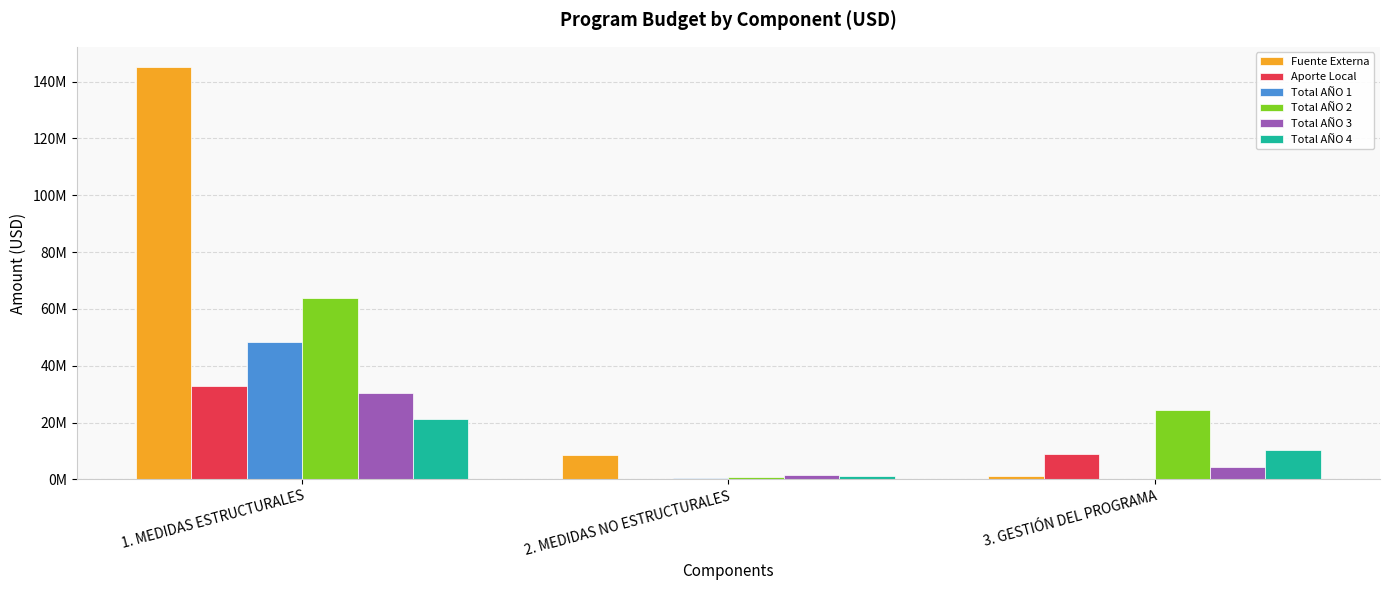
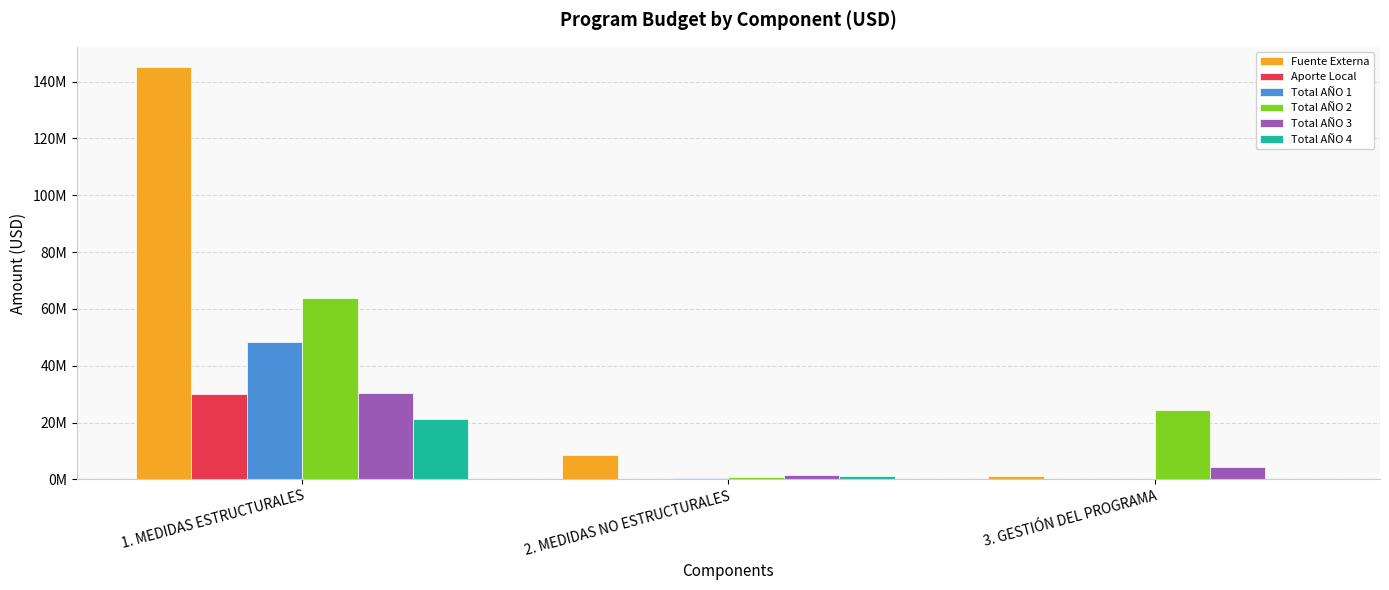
Aporte Local, 1. MEDIDAS ESTRUCTURALES: 33000000 -> 30000000
Aporte Local, 3. GESTIÓN DEL PROGRAMA: 9000000 -> 0
Total AÑO 4, 3. GESTIÓN DEL PROGRAMA: 10000000 -> 0
